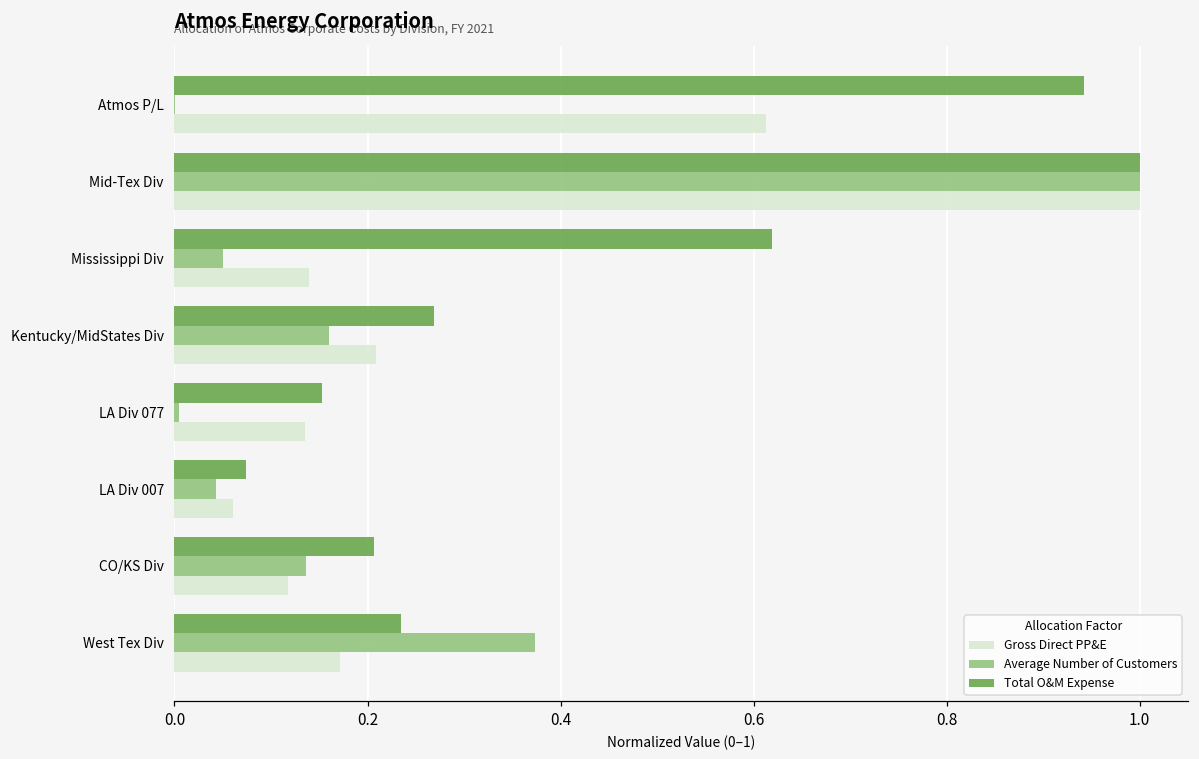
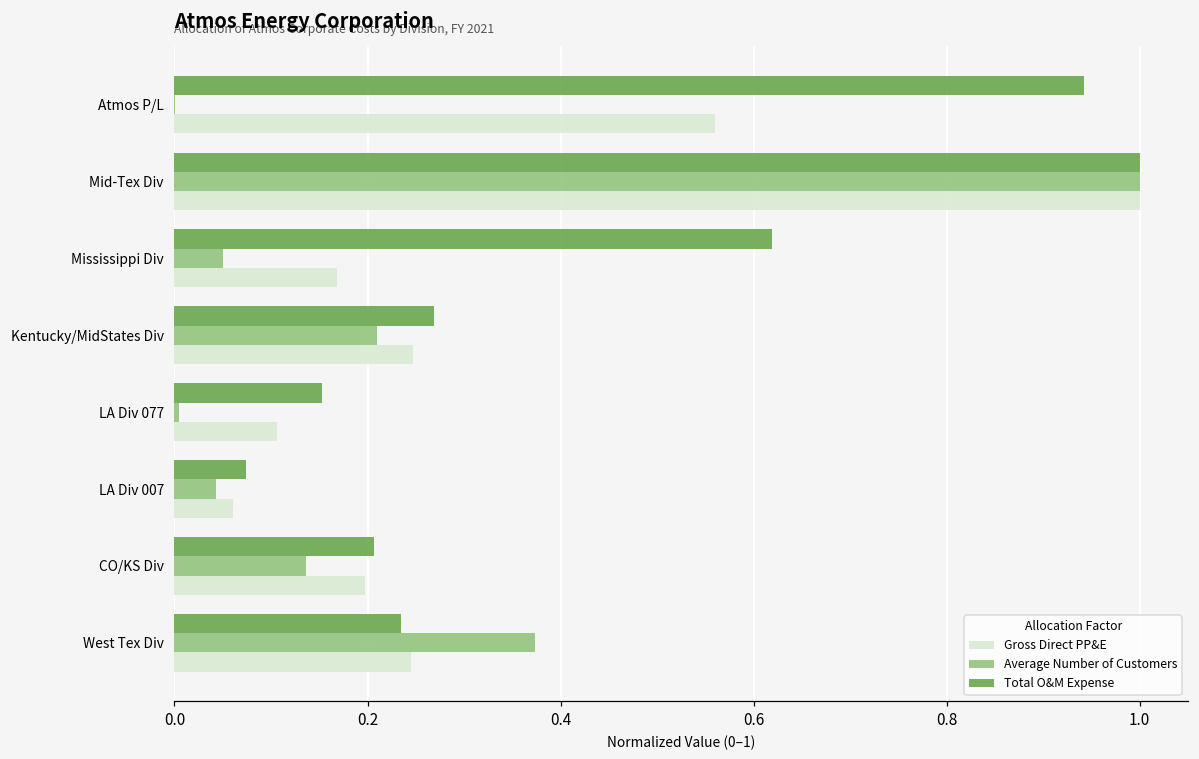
Gross Direct PP&E, Atmos P/L: 0.61 -> 0.56
Gross Direct PP&E, Mississippi Div: 0.14 -> 0.17
Average Number of Customers, Kentucky/MidStates Div: 0.16 -> 0.21
Gross Direct PP&E, Kentucky/MidStates Div: 0.21 -> 0.25
Gross Direct PP&E, LA Div 077: 0.13 -> 0.11
Gross Direct PP&E, CO/KS Div: 0.12 -> 0.20
Gross Direct PP&E, West Tex Div: 0.17 -> 0.25
